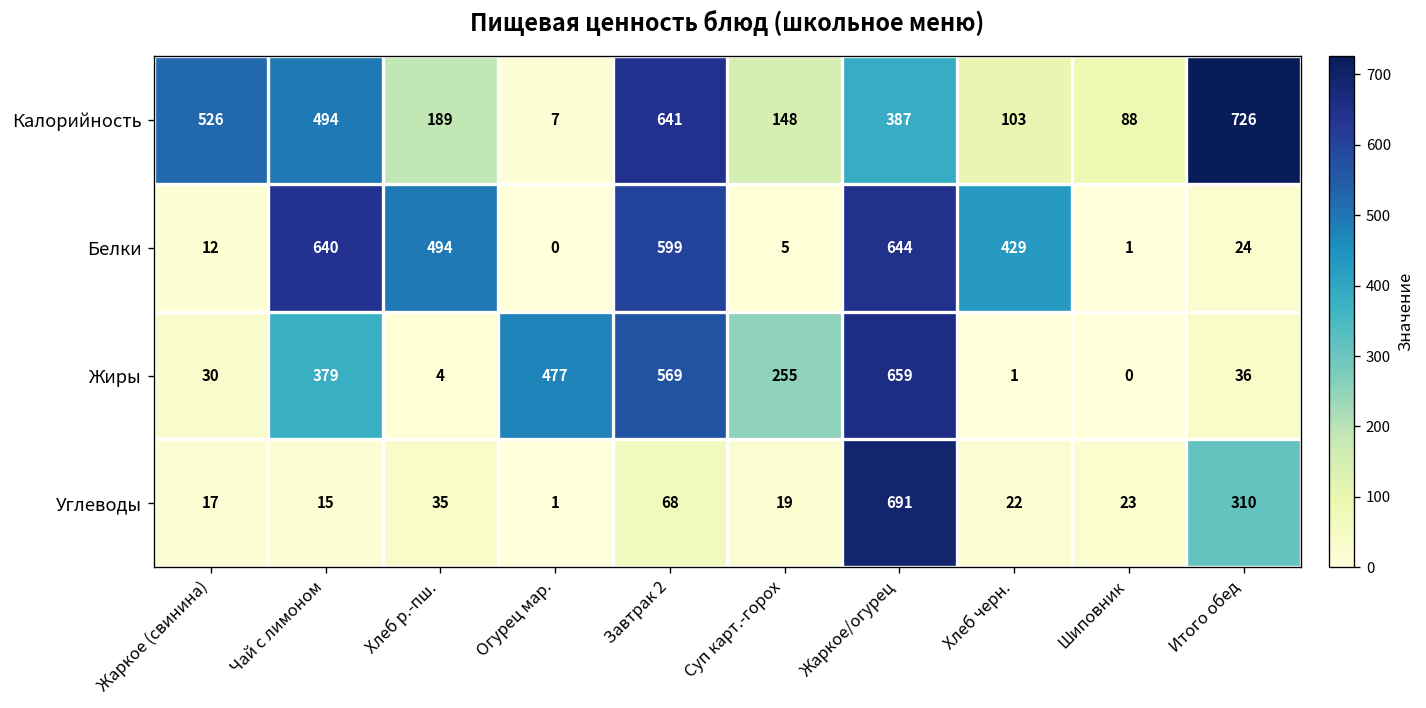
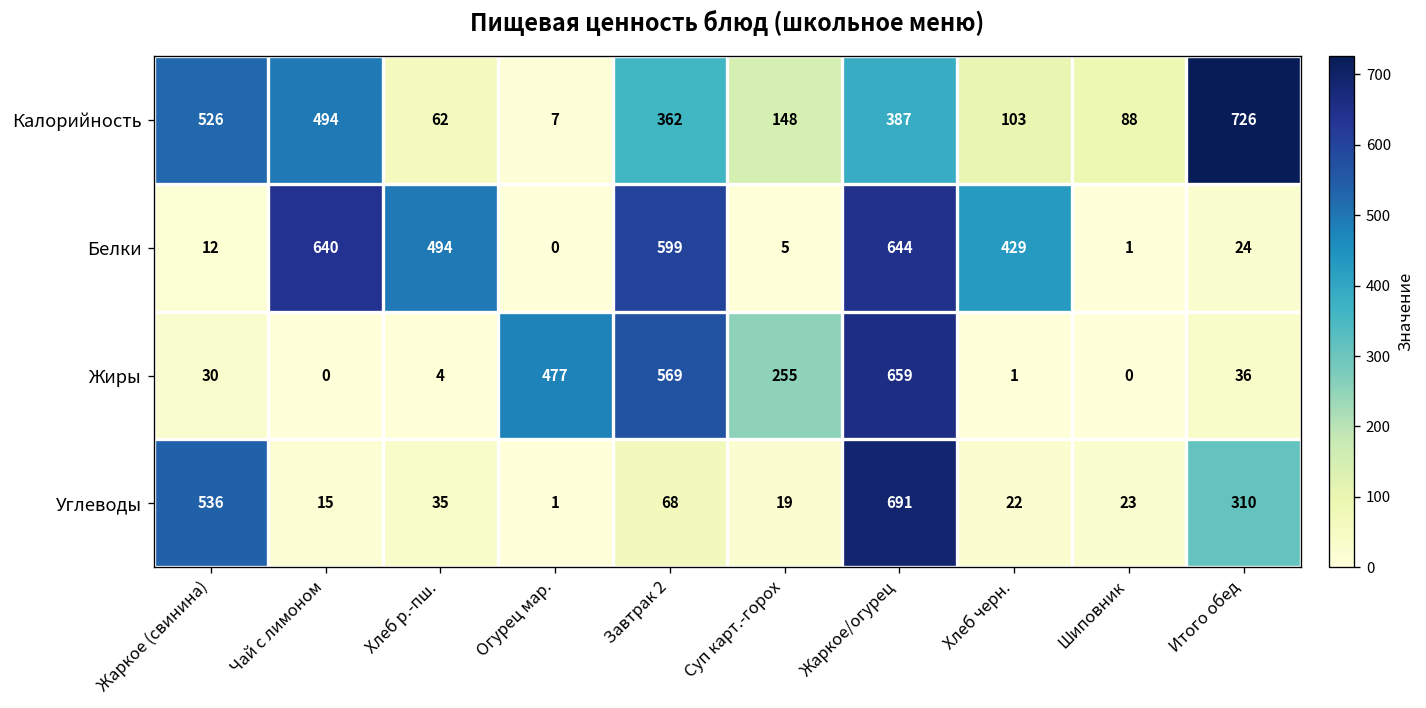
Калорийность, Хлеб р.-пш.: 189 -> 62
Калорийность, Завтрак 2: 641 -> 362
Жиры, Чай с лимоном: 379 -> 0
Углеводы, Жаркое (свинина): 17 -> 536
